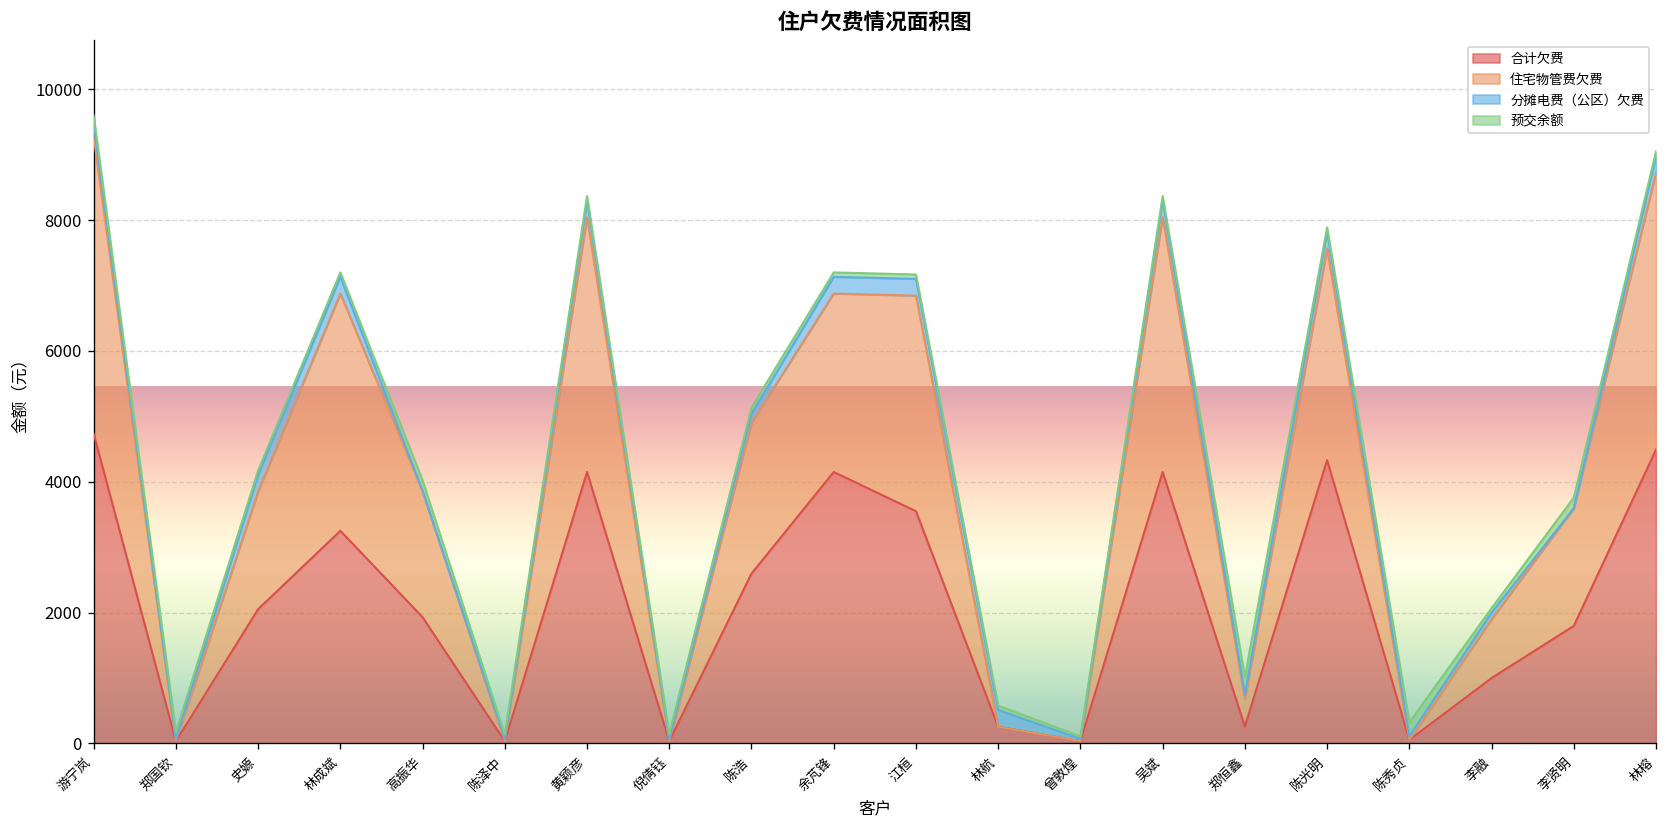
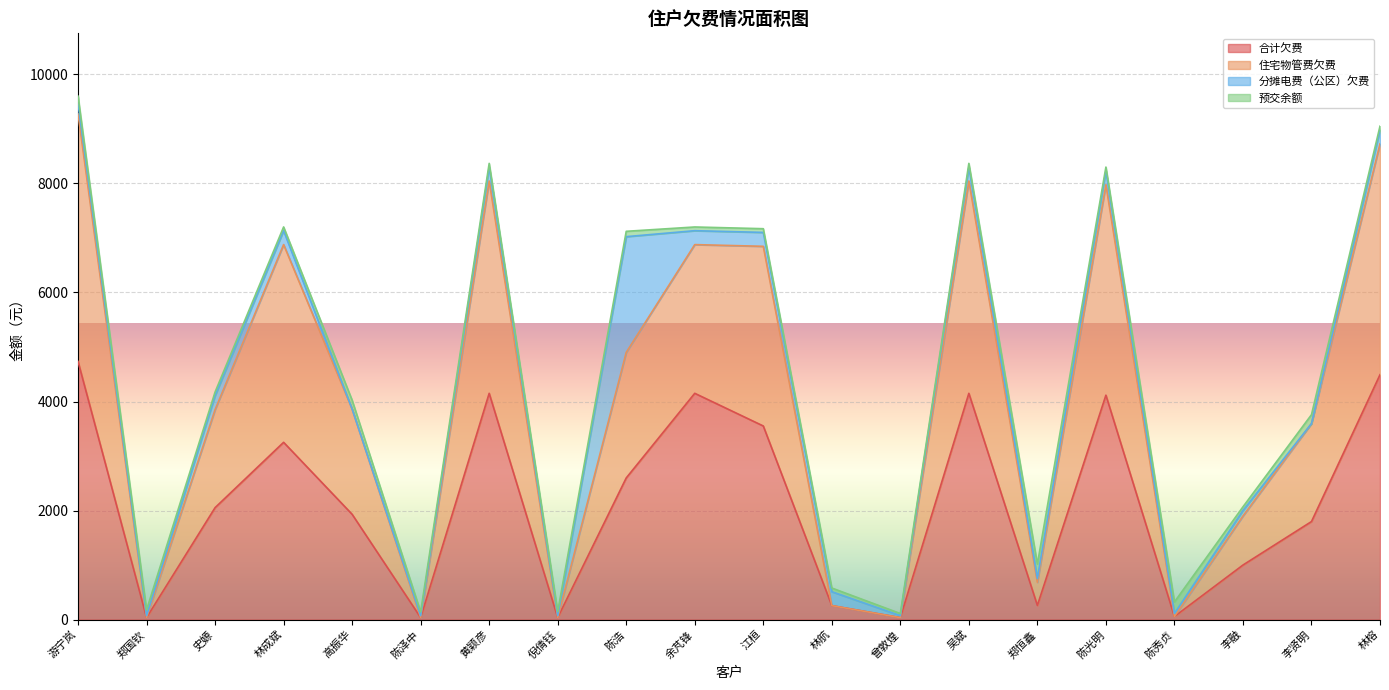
分摊电费（公区）欠费, 陈浩: 100 -> 2100
合计欠费, 陈光明: 4300 -> 4100
住宅物管费欠费, 陈光明: 3200 -> 3900
